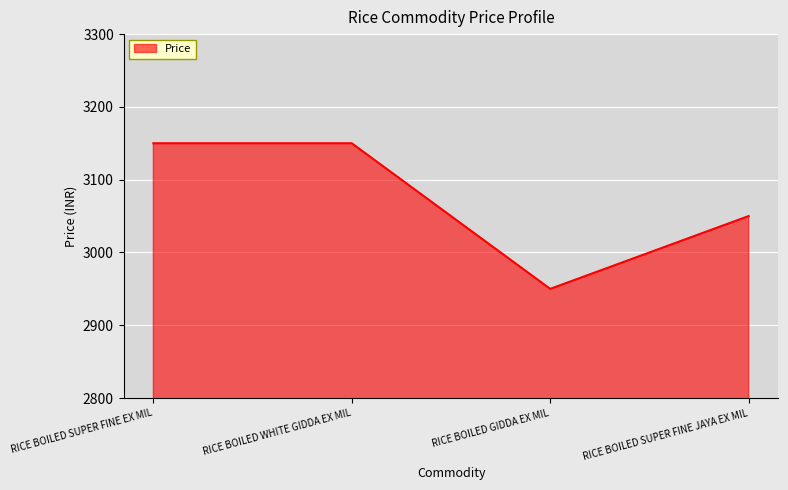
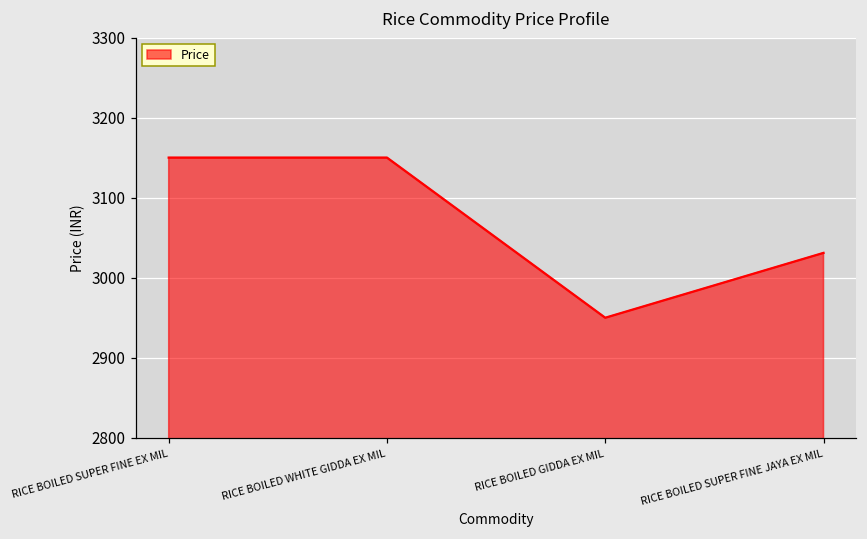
RICE BOILED SUPER FINE JAYA EX MIL: 3050 -> 3030
